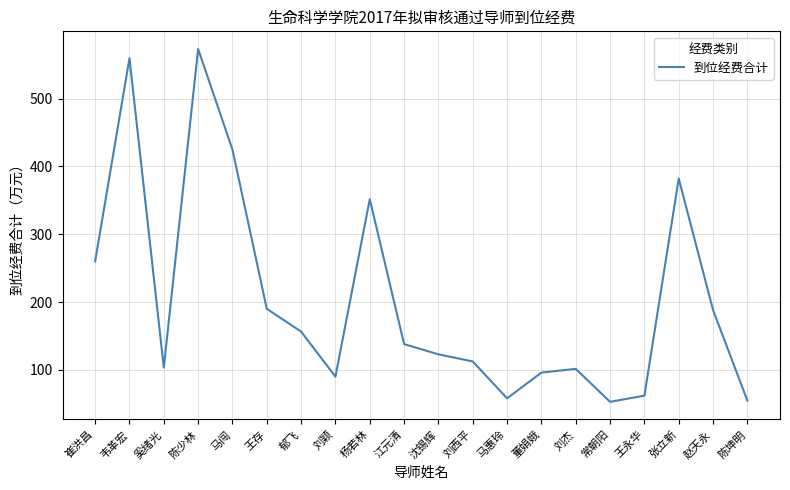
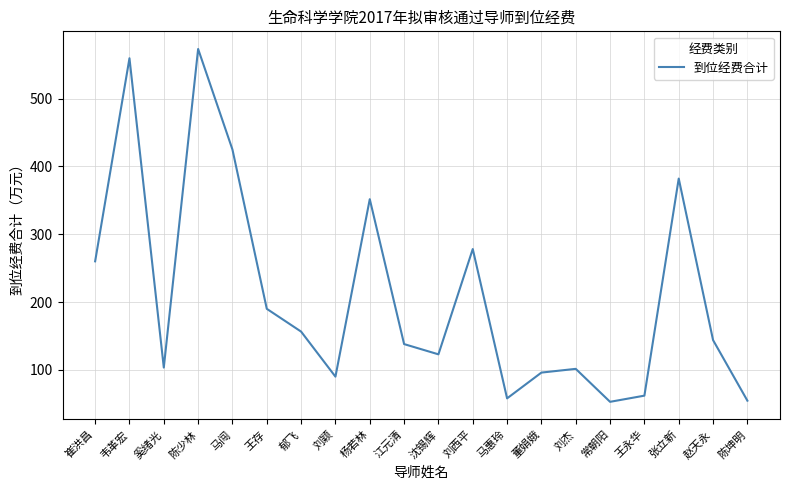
刘西平: 110 -> 280
赵天永: 190 -> 140
